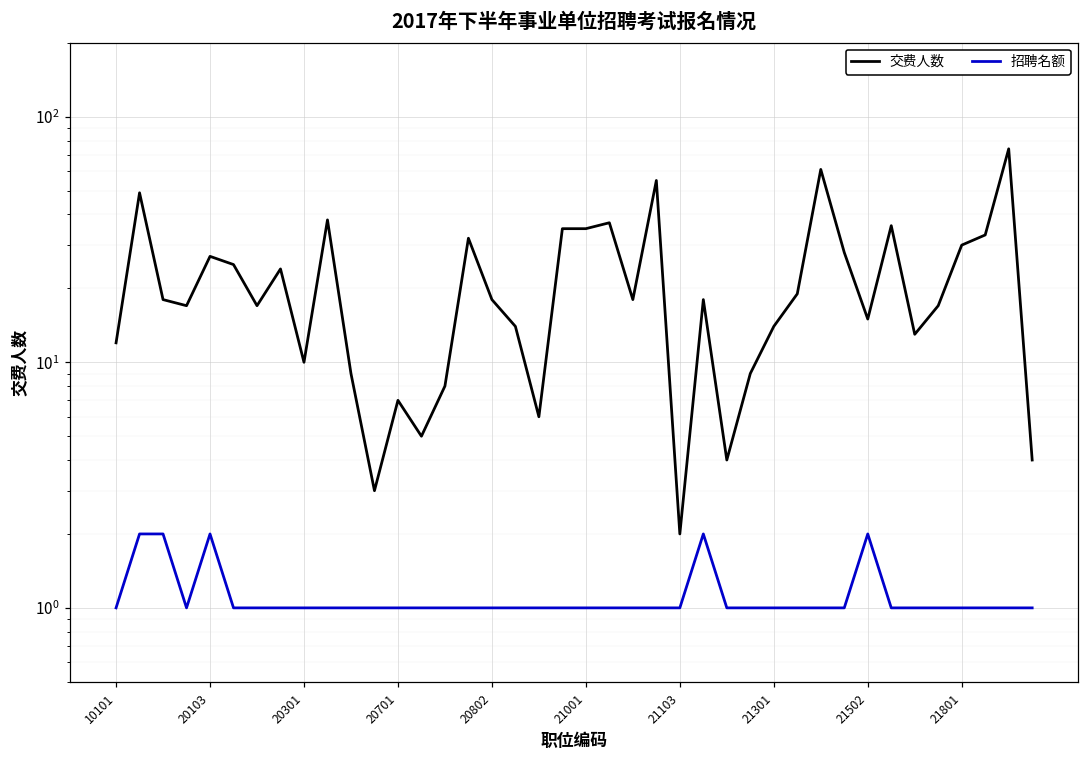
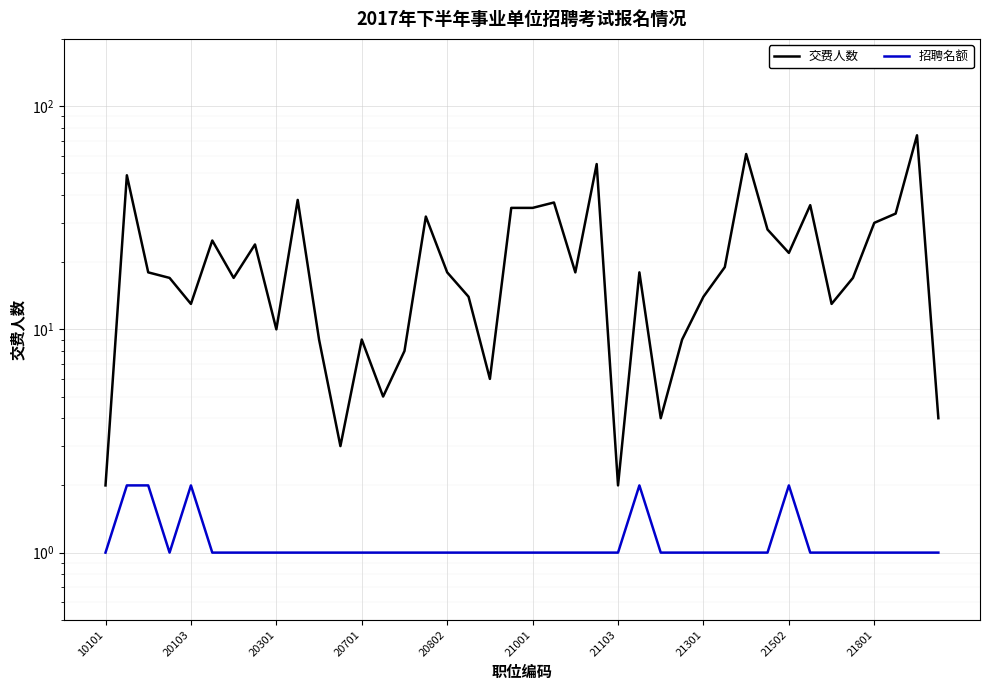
交费人数, 10101: 12 -> 2
交费人数, 20103: 27 -> 13
交费人数, 20701: 7 -> 9
交费人数, 21502: 15 -> 22
